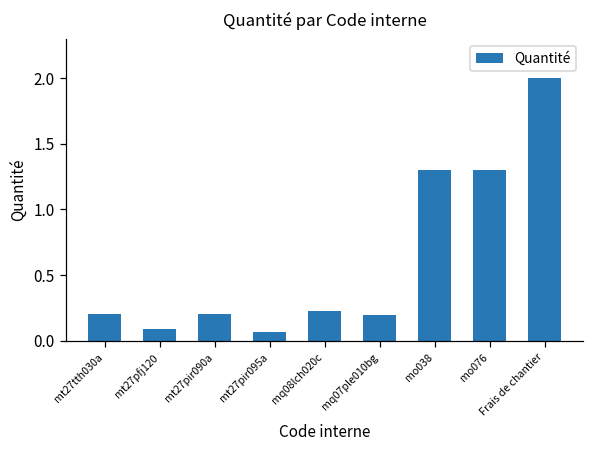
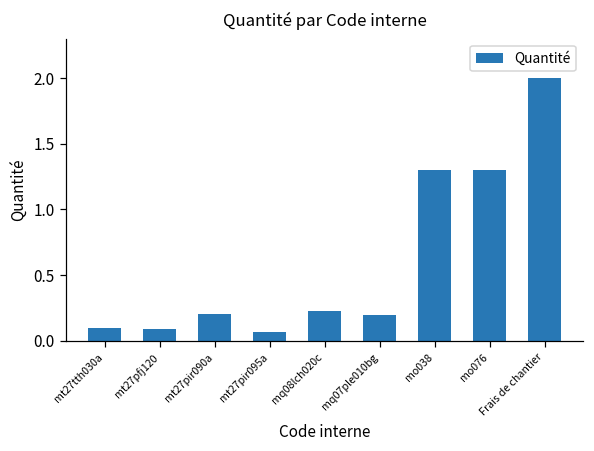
mt27tth030a: 0.2 -> 0.1
